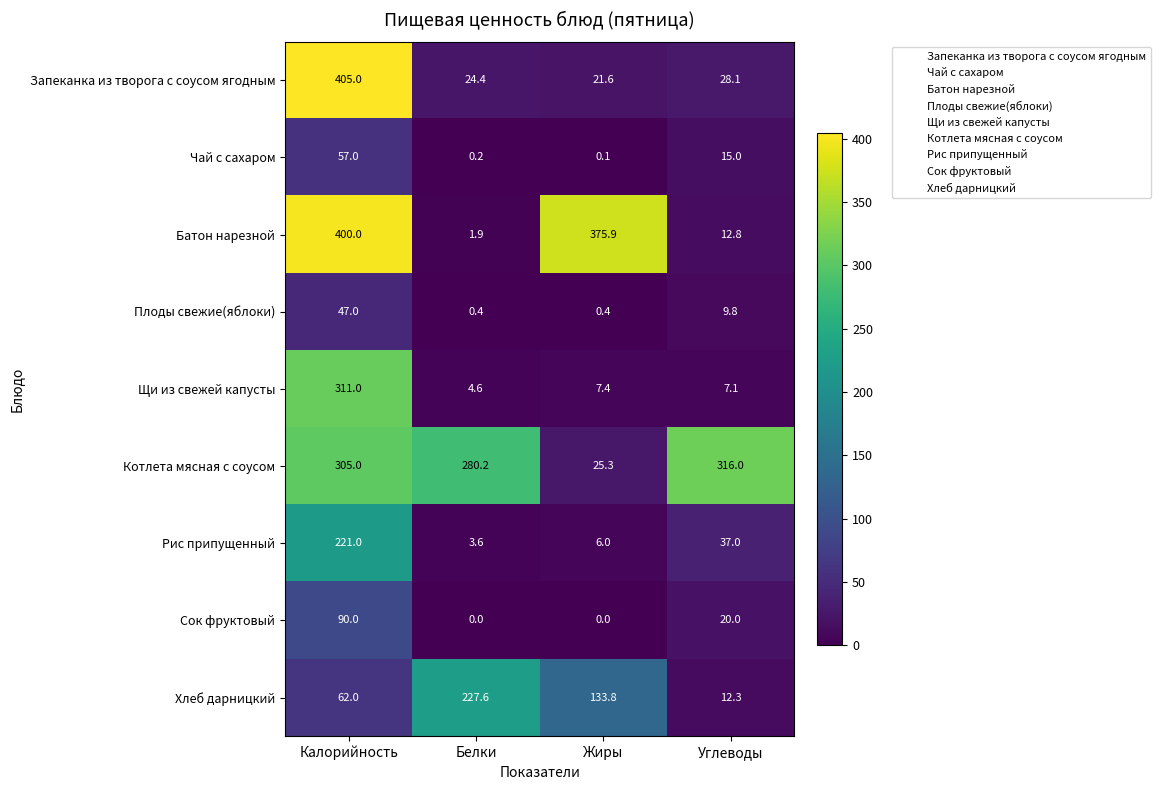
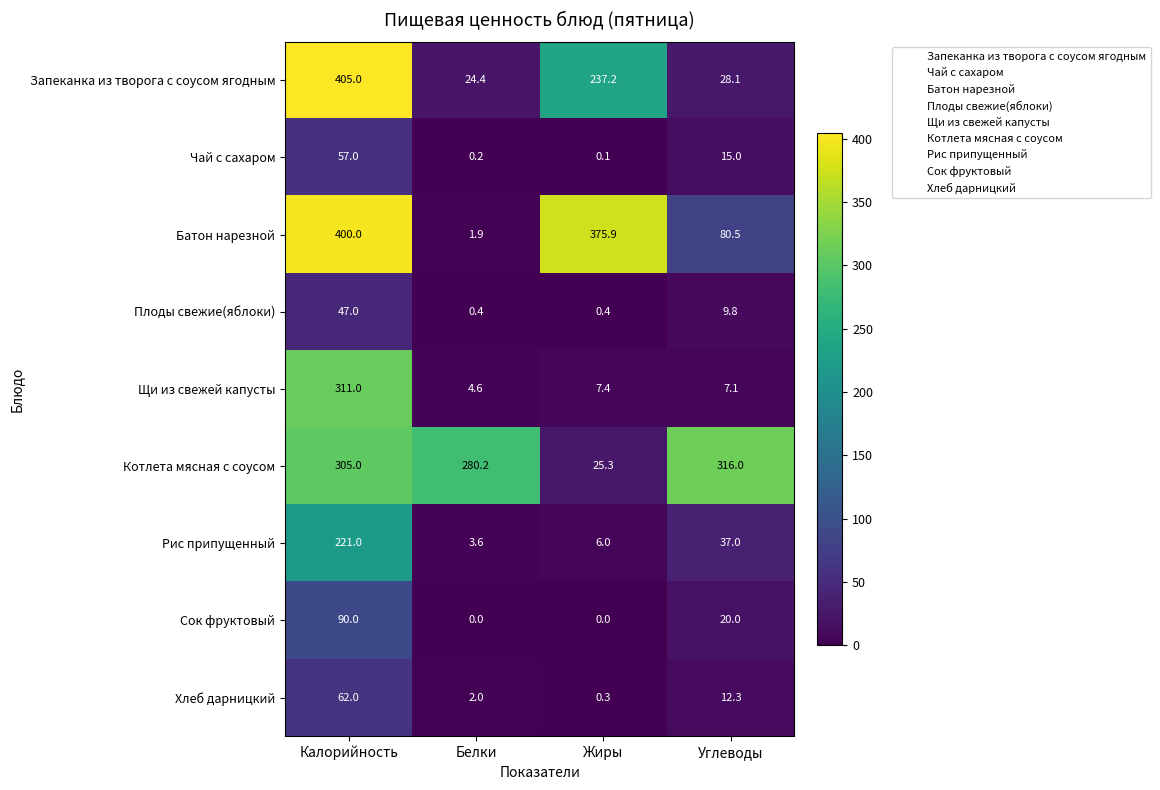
Запеканка из творога с соусом ягодным, Жиры: 21.6 -> 237.2
Батон нарезной, Углеводы: 12.8 -> 80.5
Хлеб дарницкий, Белки: 227.6 -> 2.0
Хлеб дарницкий, Жиры: 133.8 -> 0.3
